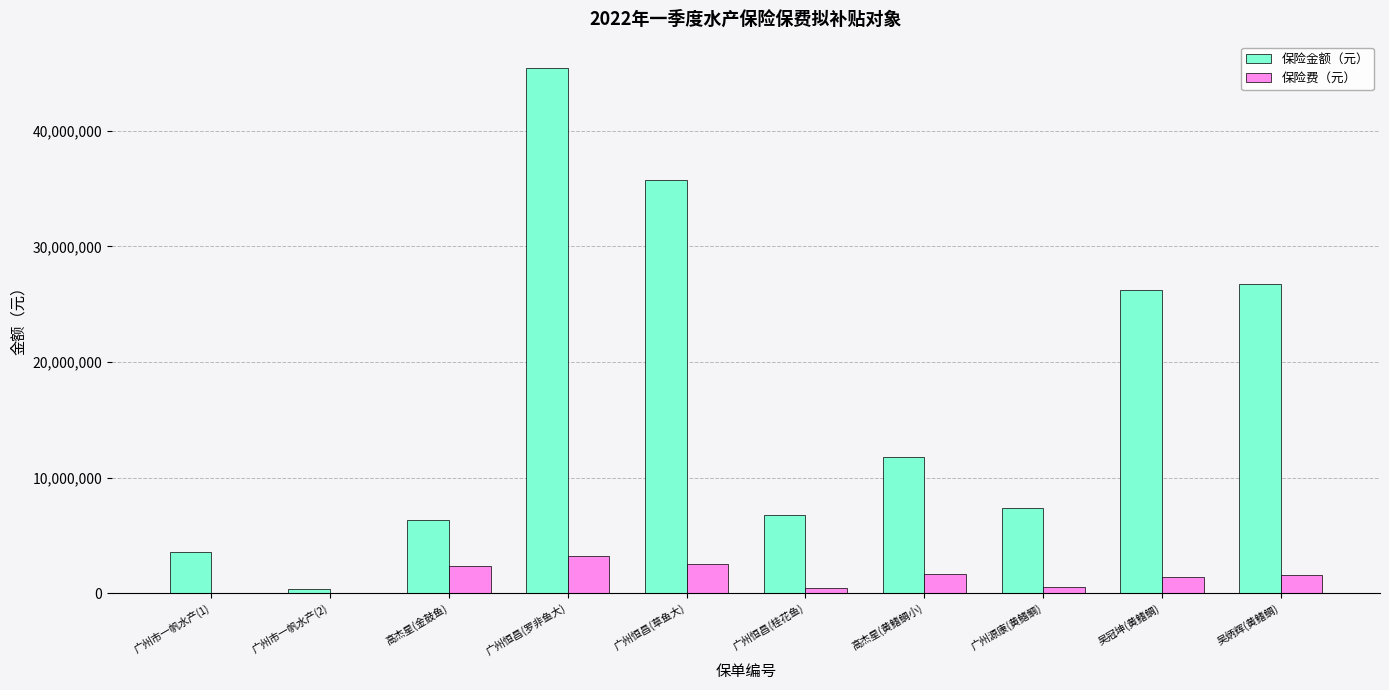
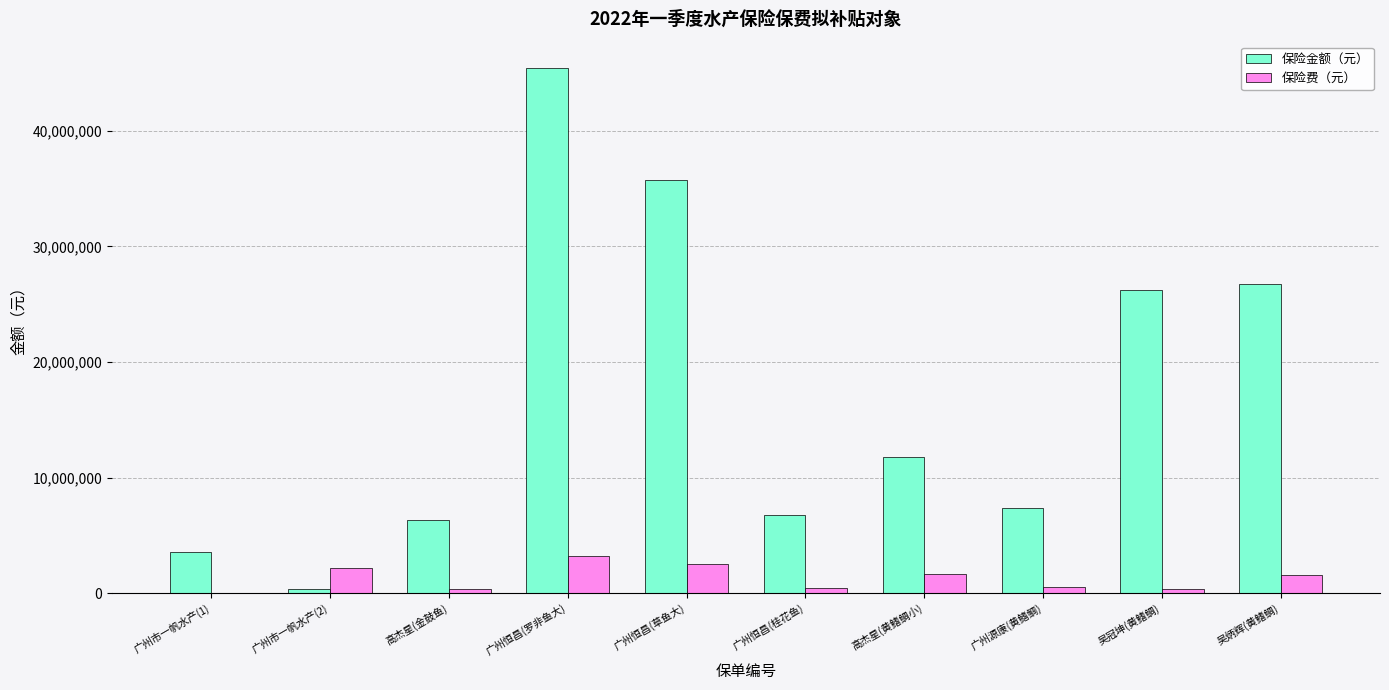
保险费（元）, 广州市一帆水产(2): 0 -> 2,200,000
保险费（元）, 高杰星(金鼓鱼): 2,400,000 -> 400,000
保险费（元）, 吴冠坤(黄鳍鲷): 1,400,000 -> 300,000
